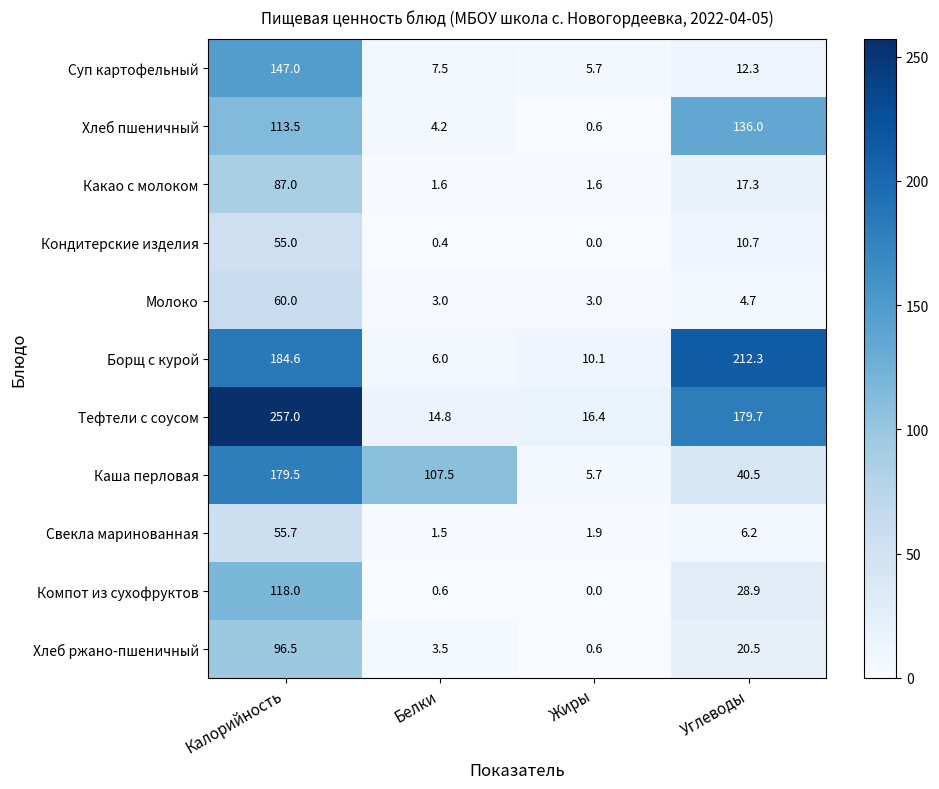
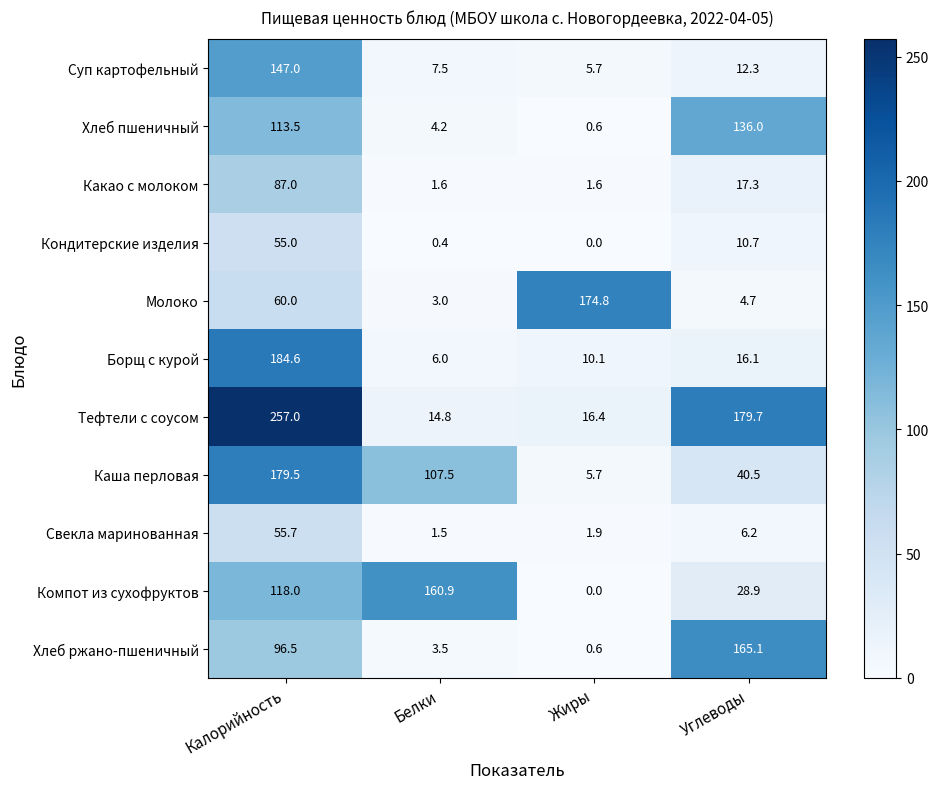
Молоко, Жиры: 3.0 -> 174.8
Борщ с курой, Углеводы: 212.3 -> 16.1
Компот из сухофруктов, Белки: 0.6 -> 160.9
Хлеб ржано-пшеничный, Углеводы: 20.5 -> 165.1
